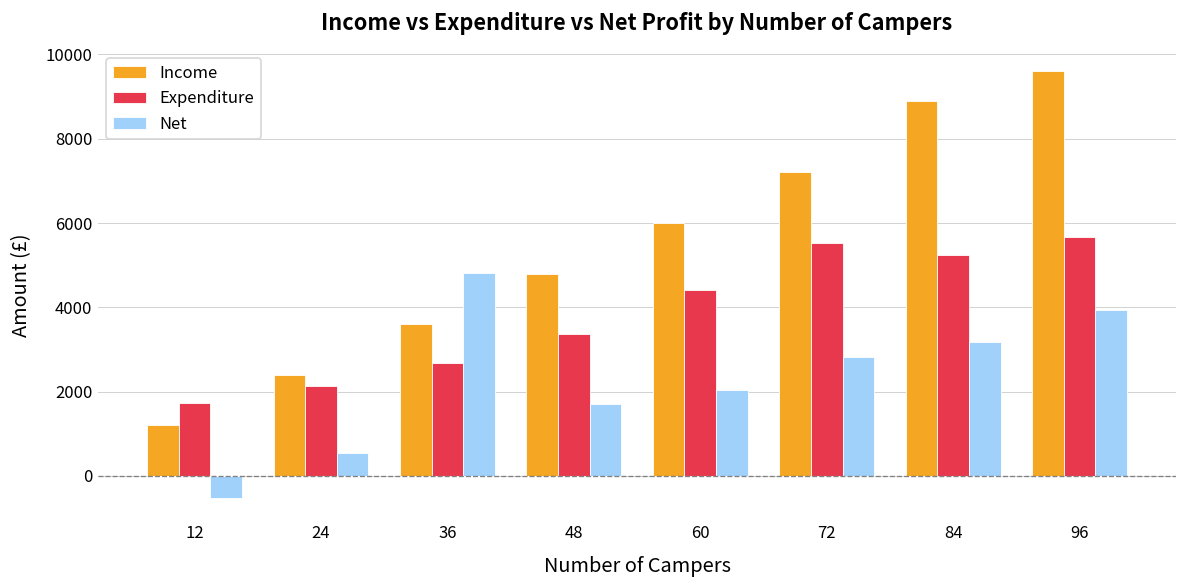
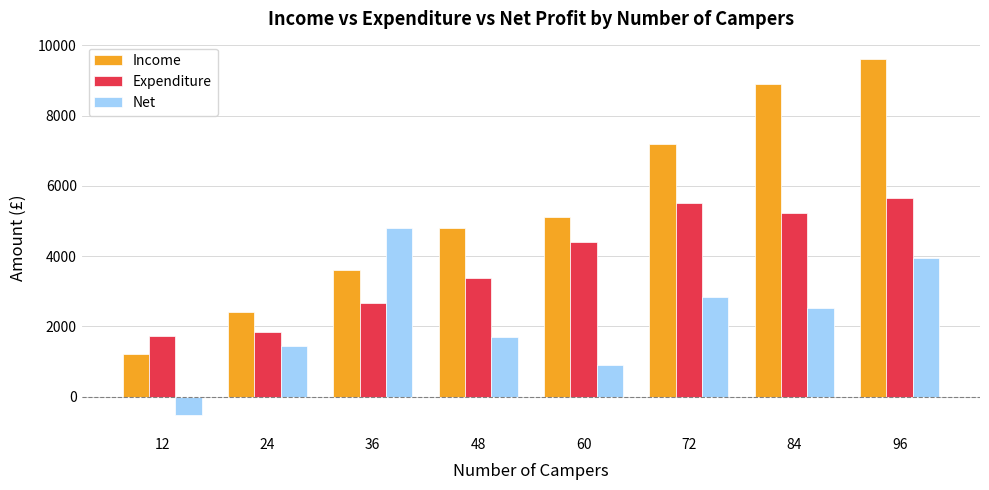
Expenditure, 24: 2100 -> 1800
Net, 24: 600 -> 1400
Income, 60: 6000 -> 5100
Net, 60: 2000 -> 900
Net, 84: 3200 -> 2500
